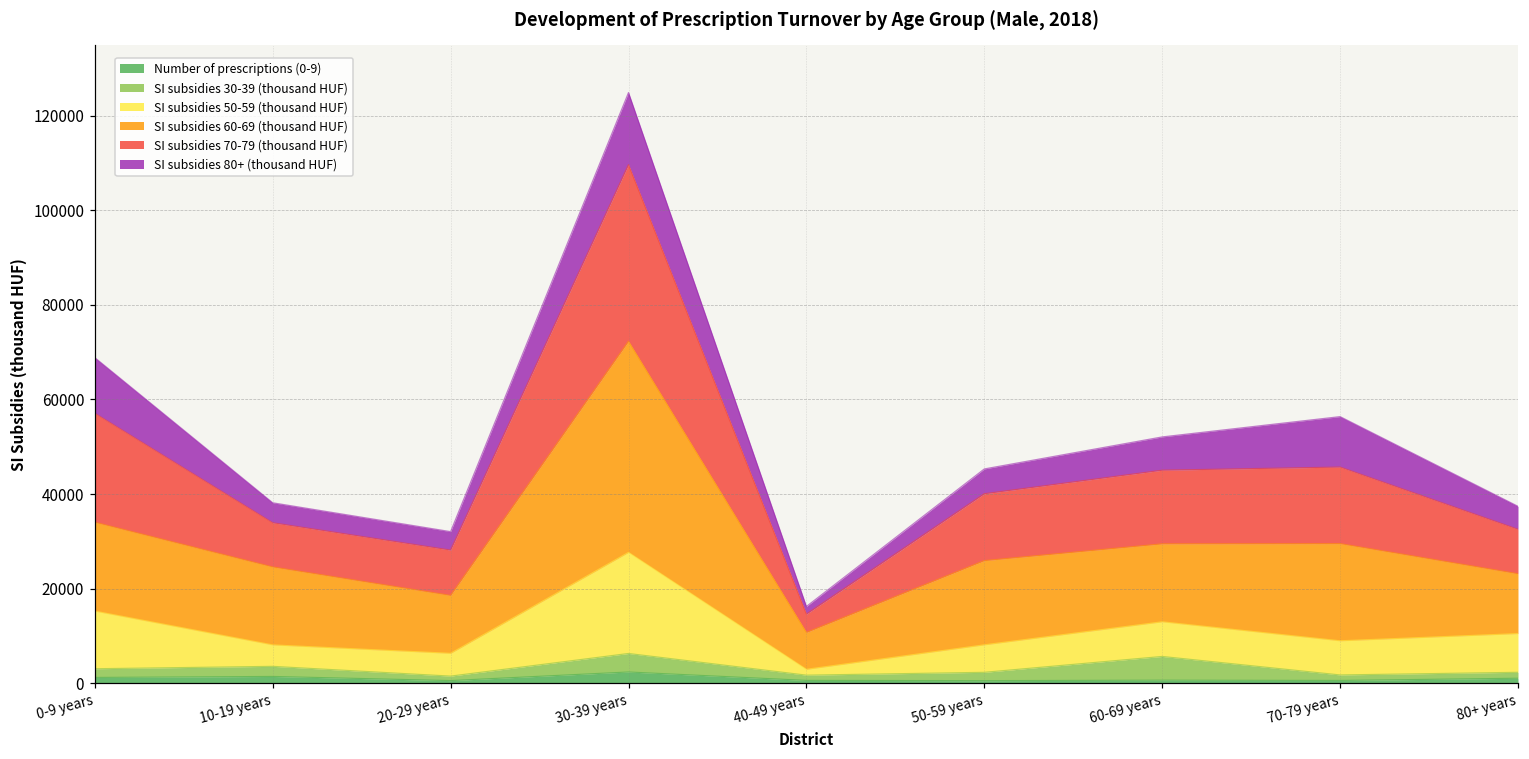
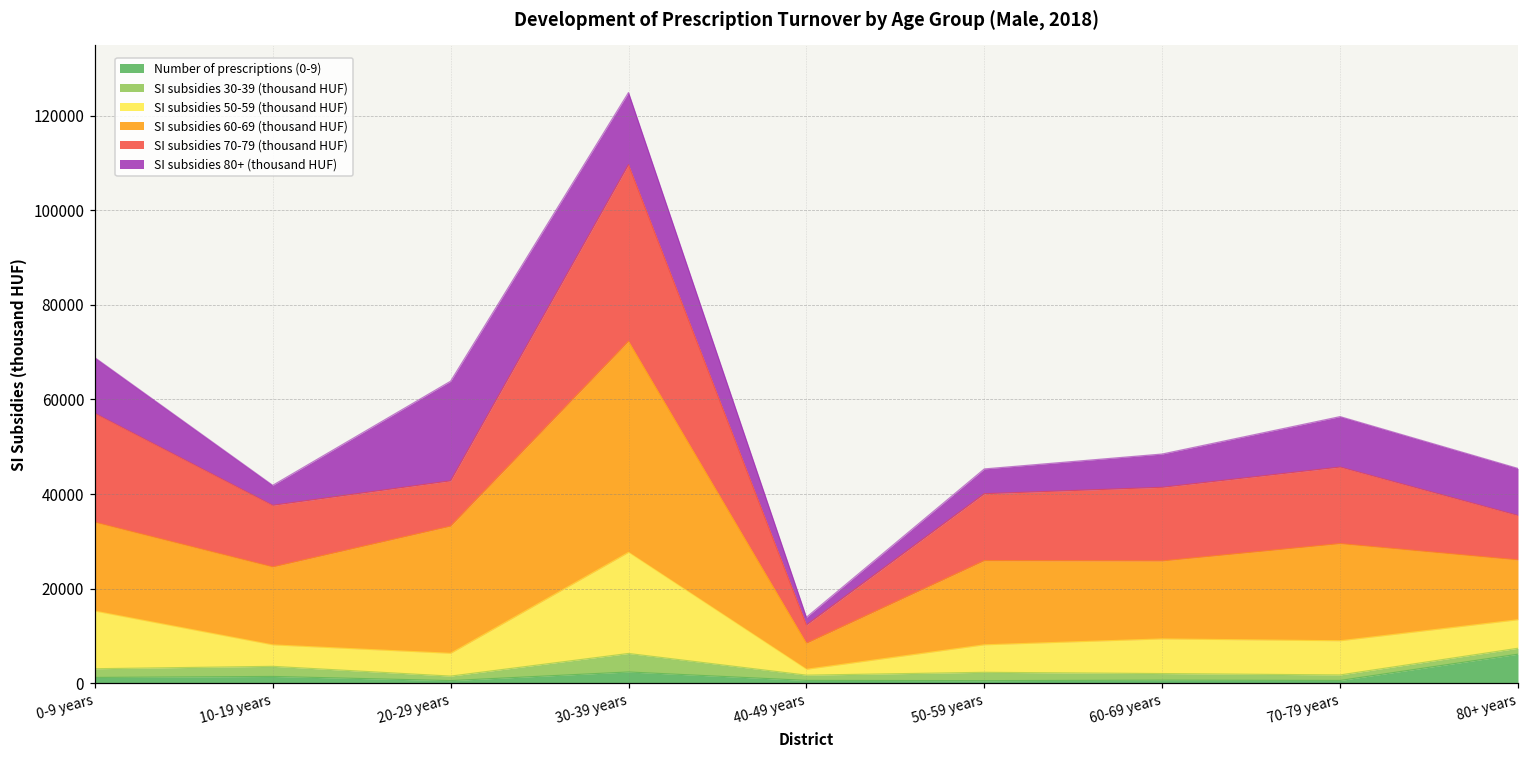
SI subsidies 70-79 (thousand HUF), 10-19 years: 9000 -> 13000
SI subsidies 60-69 (thousand HUF), 20-29 years: 12000 -> 27000
SI subsidies 80+ (thousand HUF), 20-29 years: 4000 -> 21000
SI subsidies 60-69 (thousand HUF), 40-49 years: 8000 -> 6000
SI subsidies 30-39 (thousand HUF), 60-69 years: 5000 -> 1000
Number of prescriptions (0-9), 80+ years: 1000 -> 6000
SI subsidies 50-59 (thousand HUF), 80+ years: 8000 -> 6000
SI subsidies 80+ (thousand HUF), 80+ years: 5000 -> 10000
